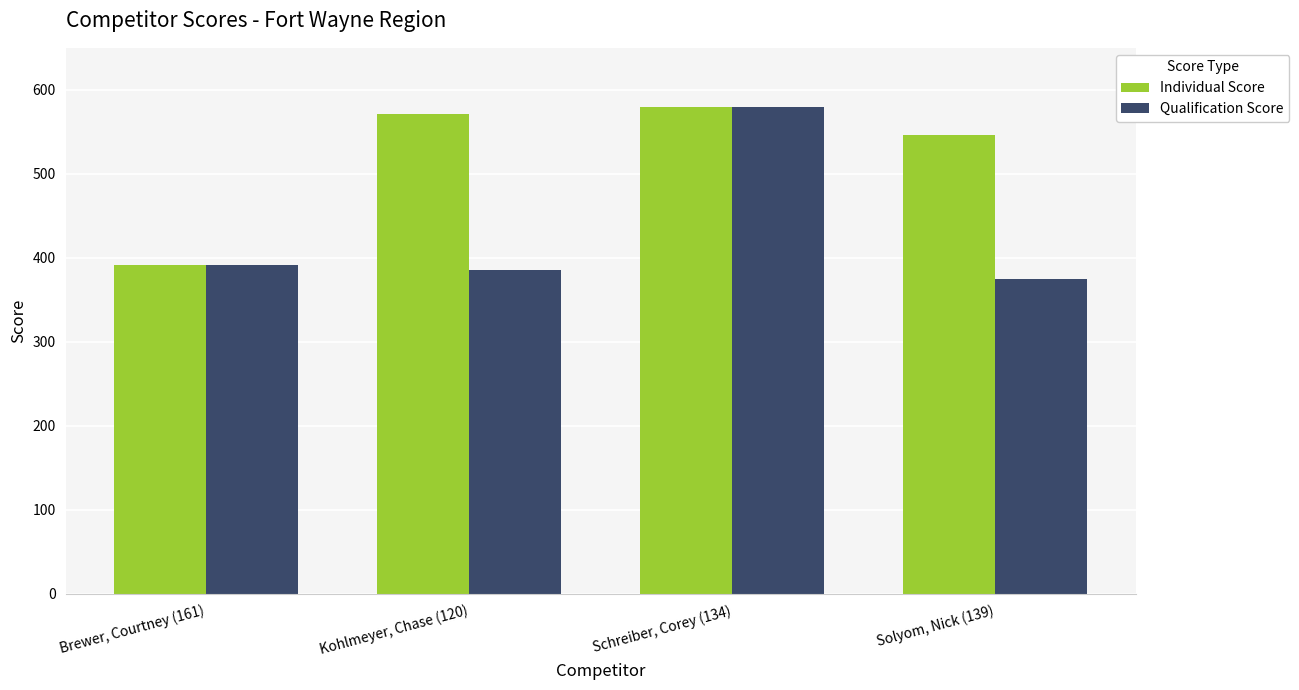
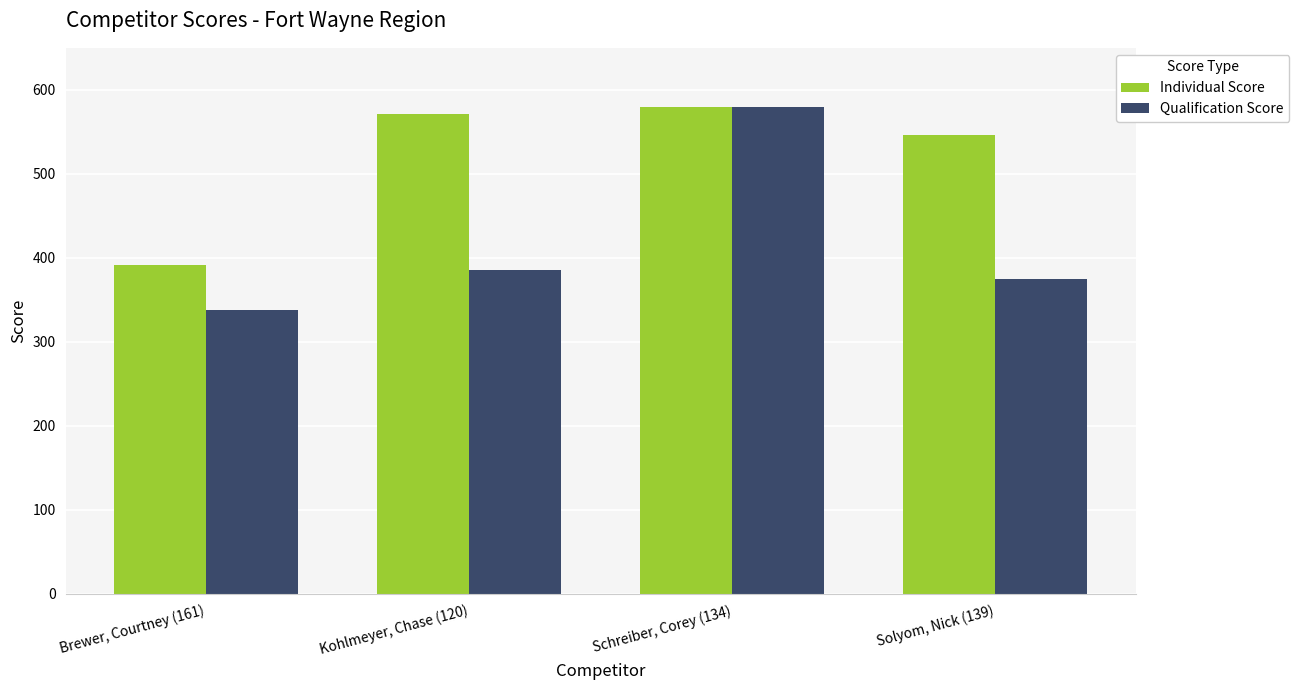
Qualification Score, Brewer, Courtney (161): 390 -> 340
